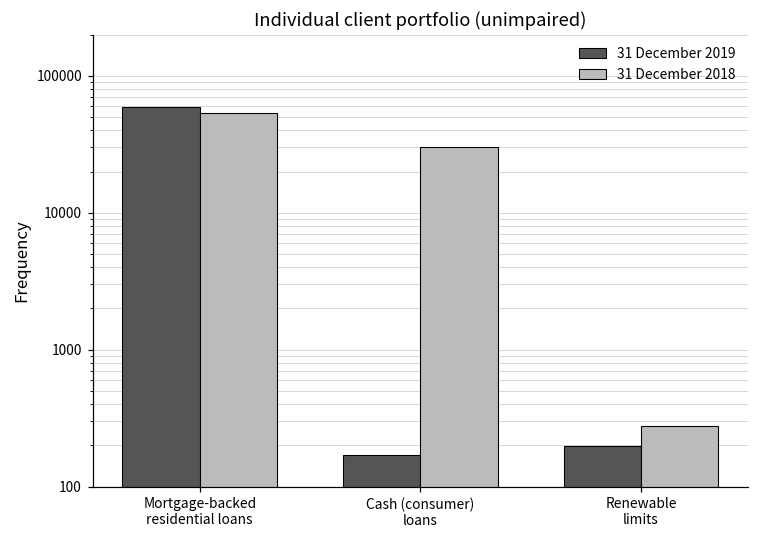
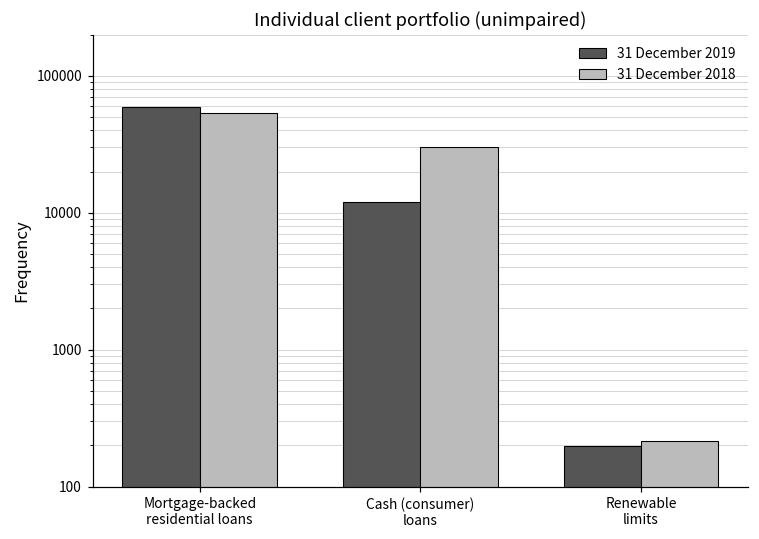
31 December 2019, Cash (consumer) loans: 170 -> 12000
31 December 2018, Renewable limits: 280 -> 220
